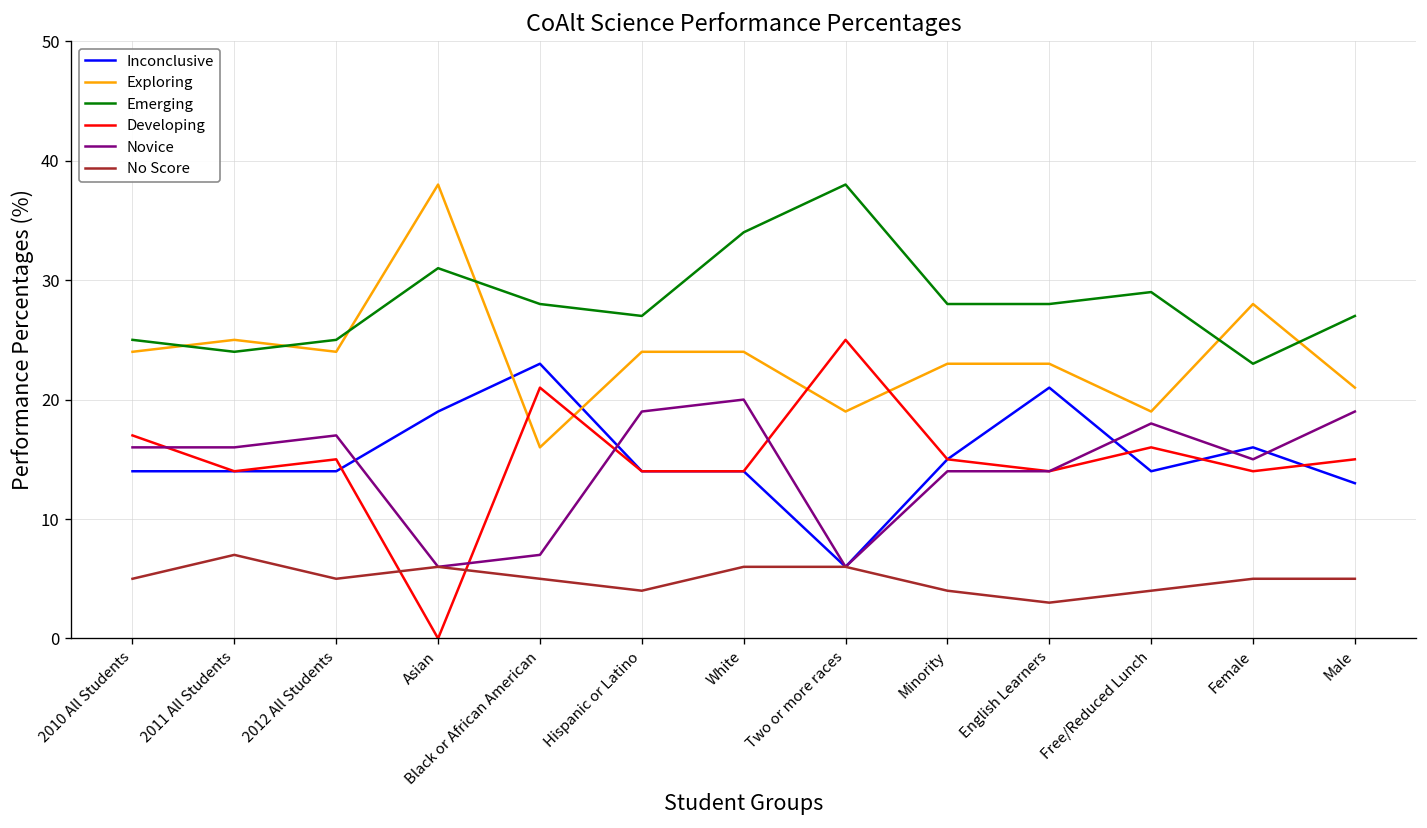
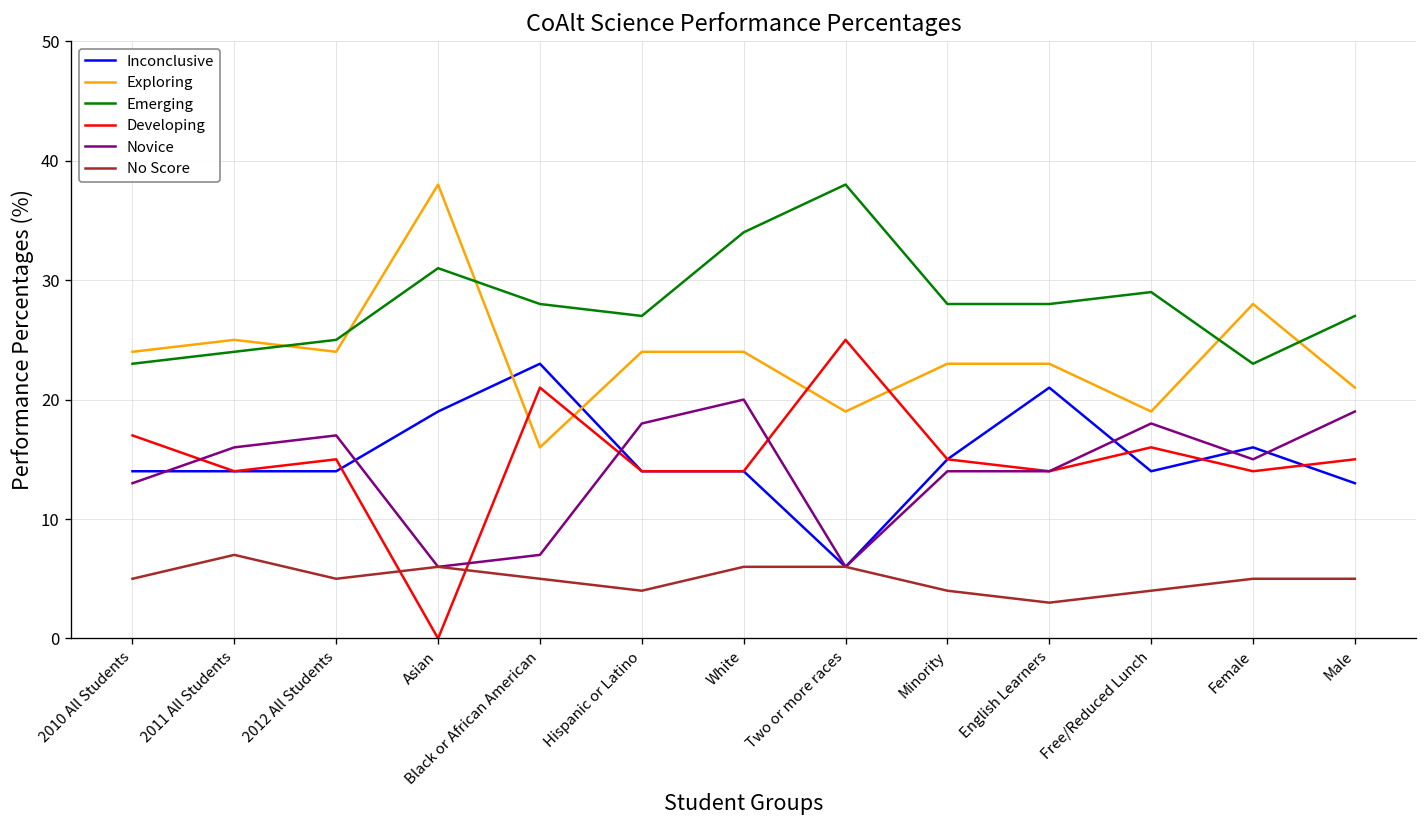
Emerging, 2010 All Students: 25 -> 23
Novice, 2010 All Students: 16 -> 13
Novice, Hispanic or Latino: 19 -> 18
